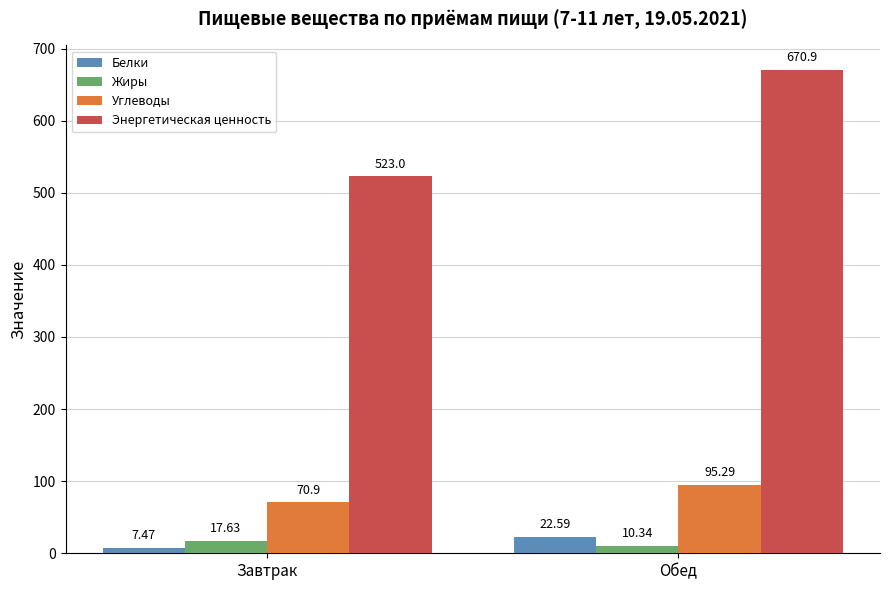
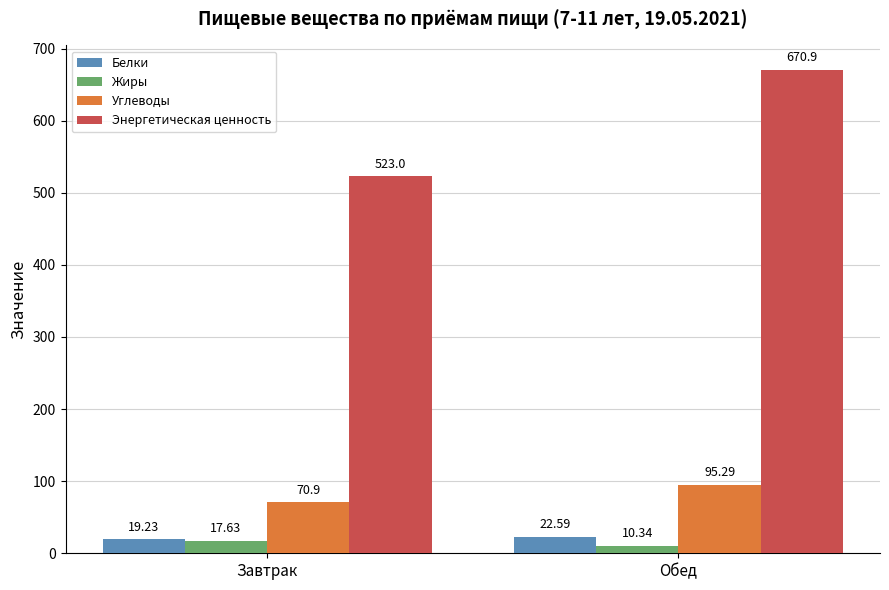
Белки, Завтрак: 7.47 -> 19.23
